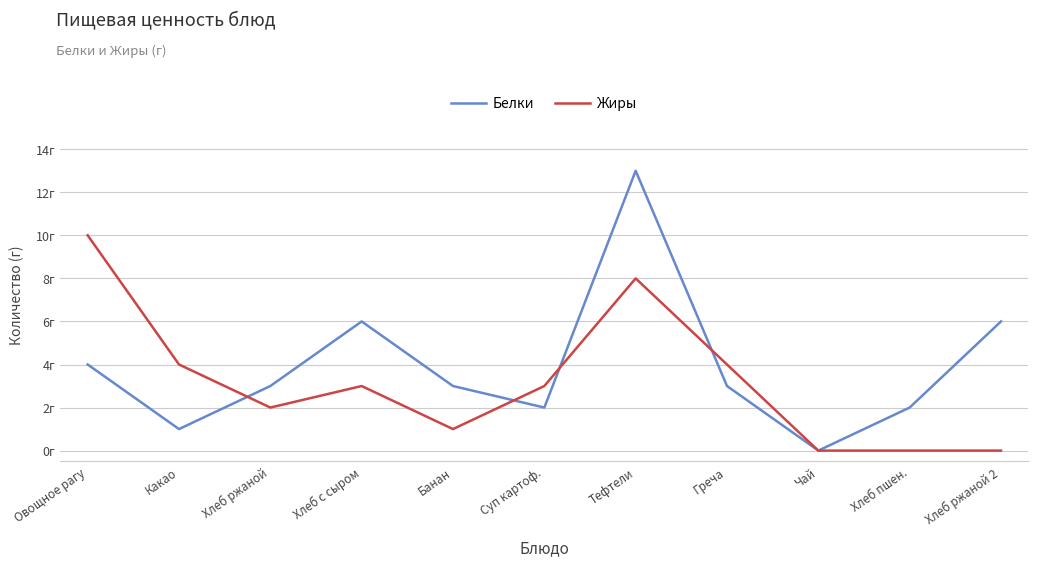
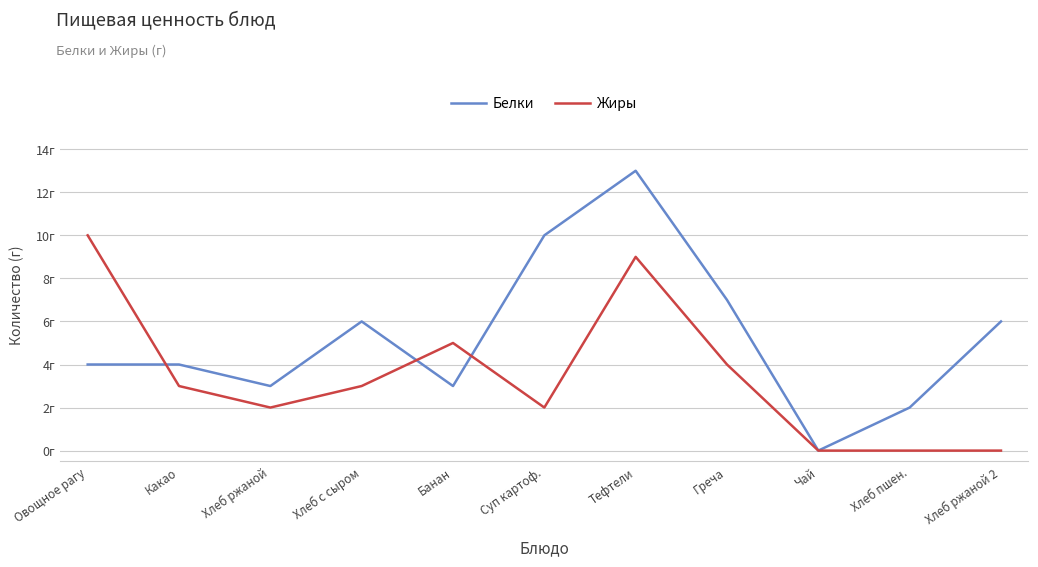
Белки, Какао: 1г -> 4г
Жиры, Какао: 4г -> 3г
Жиры, Банан: 1г -> 5г
Белки, Суп картоф.: 2г -> 10г
Жиры, Суп картоф.: 3г -> 2г
Жиры, Тефтели: 8г -> 9г
Белки, Греча: 3г -> 7г
